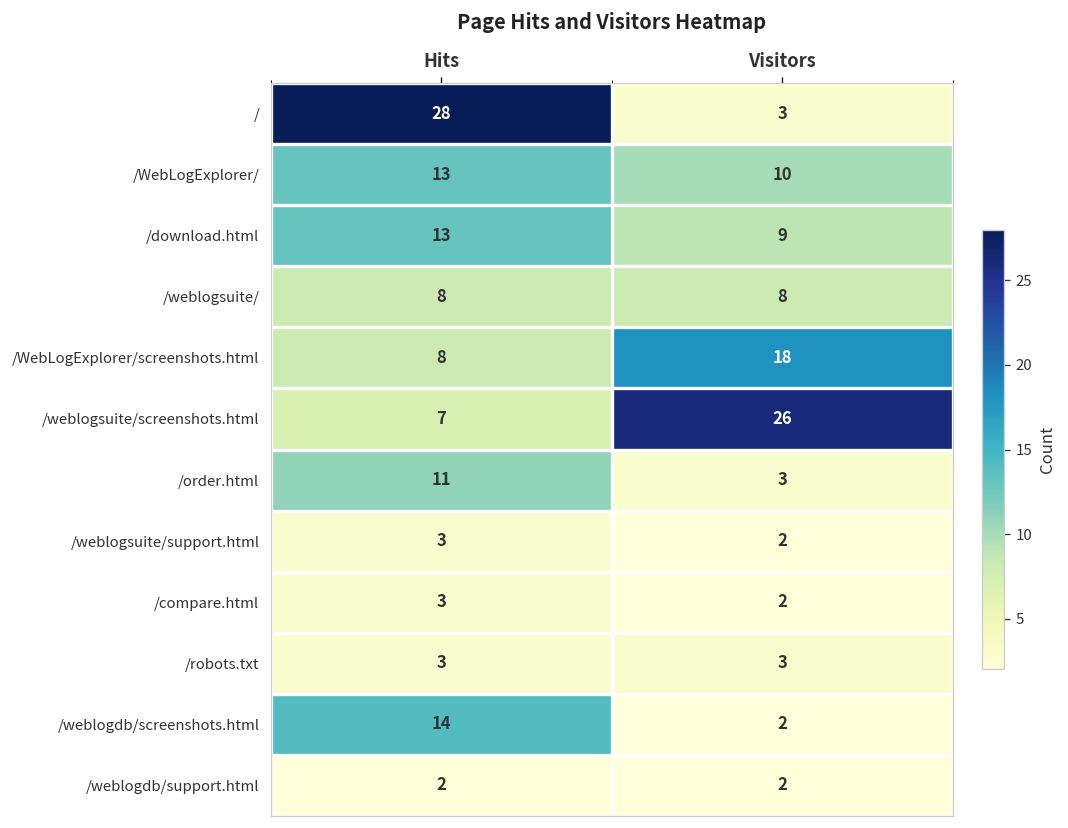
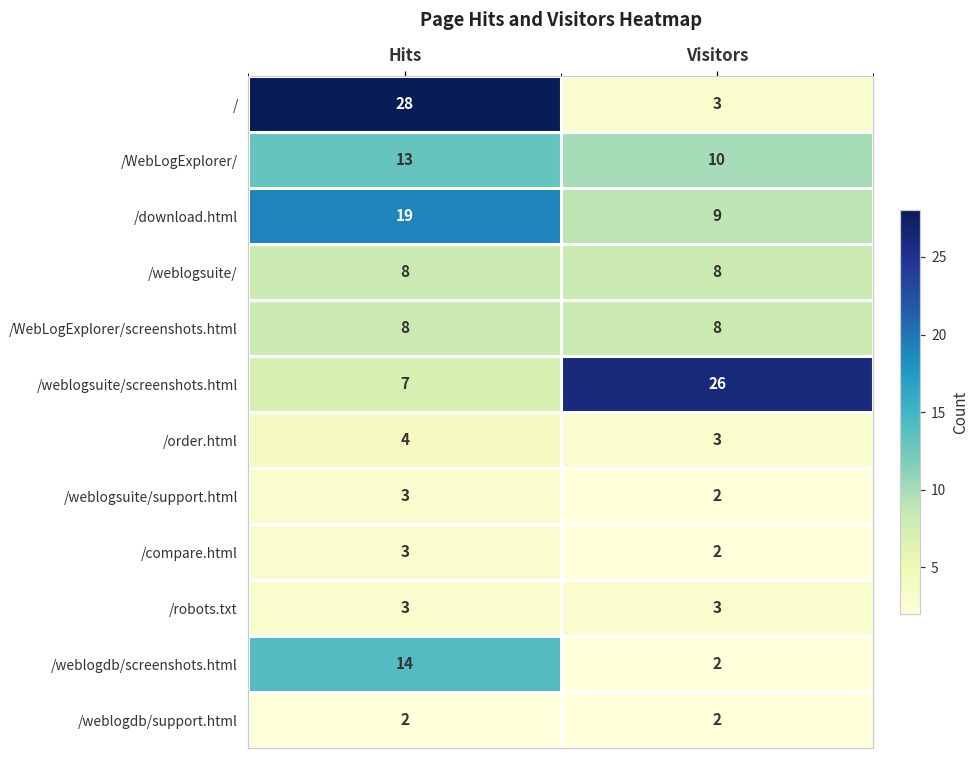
/download.html, Hits: 13 -> 19
/WebLogExplorer/screenshots.html, Visitors: 18 -> 8
/order.html, Hits: 11 -> 4
